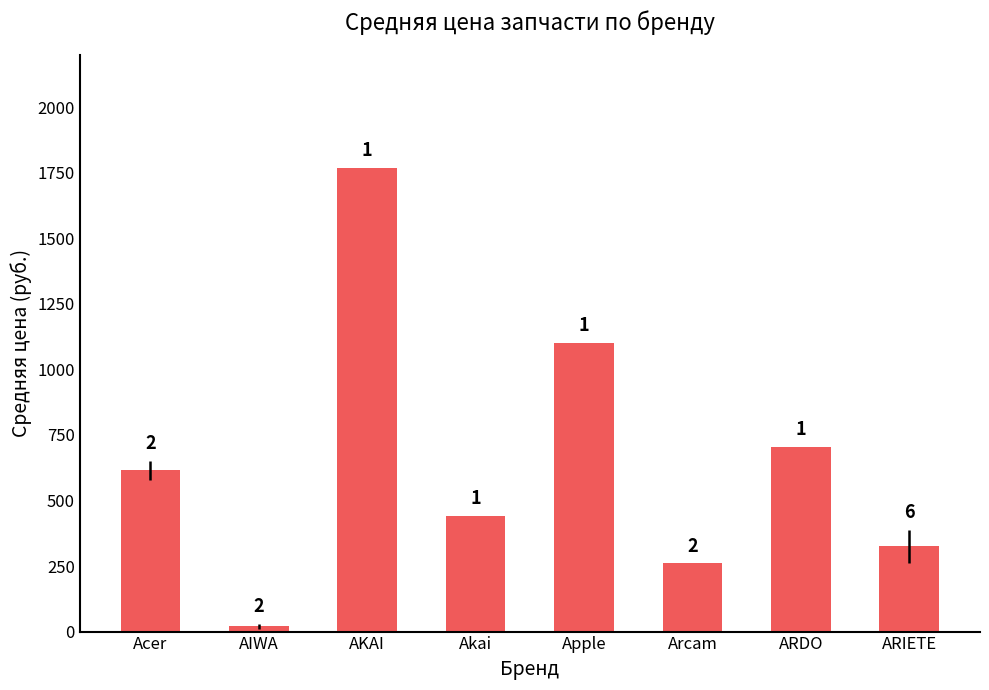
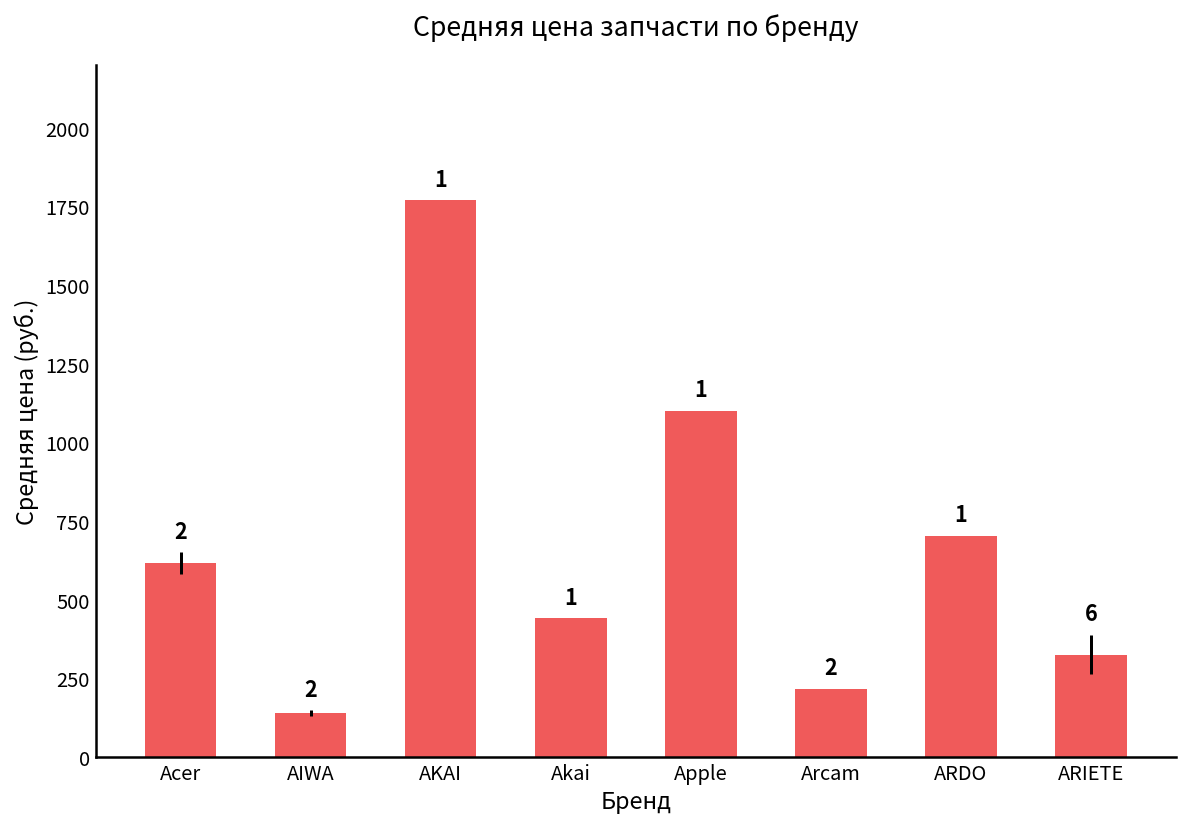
AIWA: 20 -> 140
Arcam: 260 -> 220
